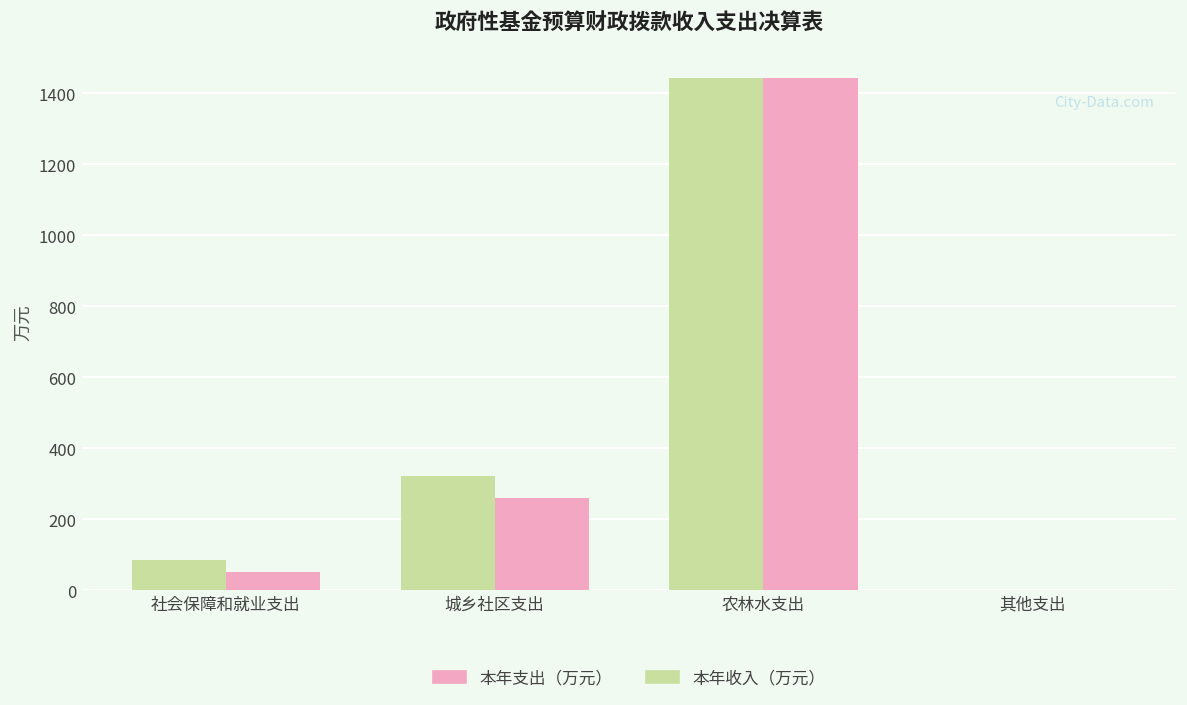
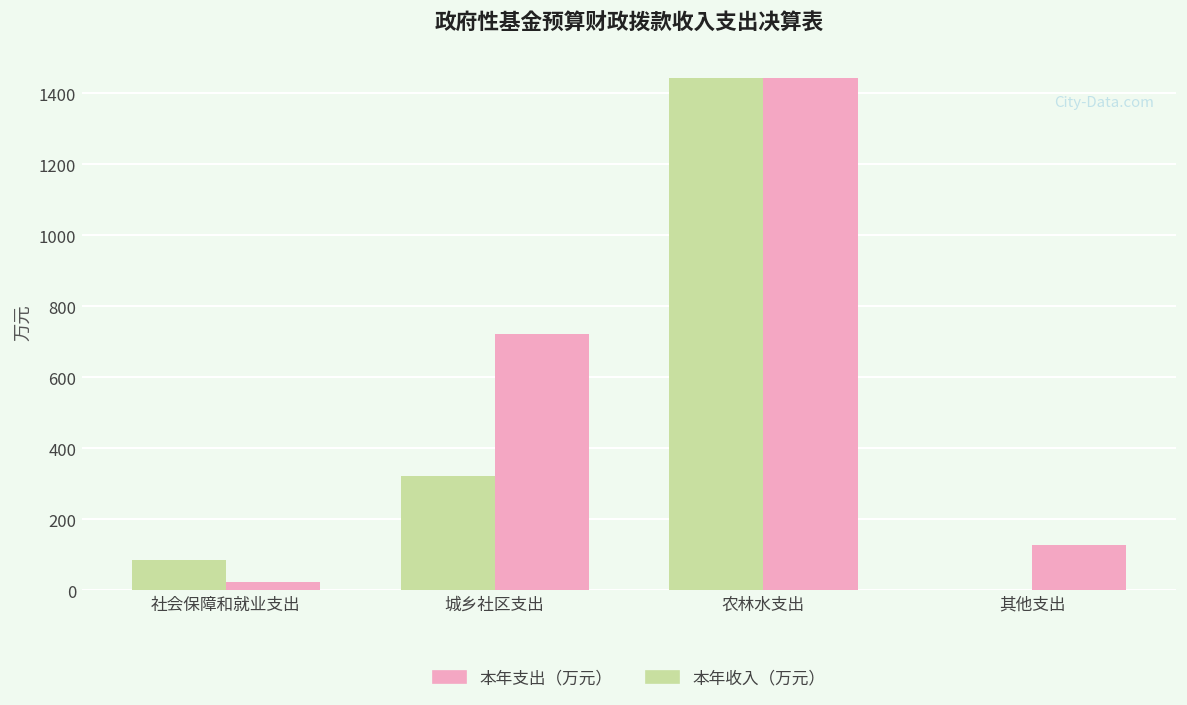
本年支出（万元）, 社会保障和就业支出: 50 -> 20
本年支出（万元）, 城乡社区支出: 260 -> 720
本年支出（万元）, 其他支出: 0 -> 130
